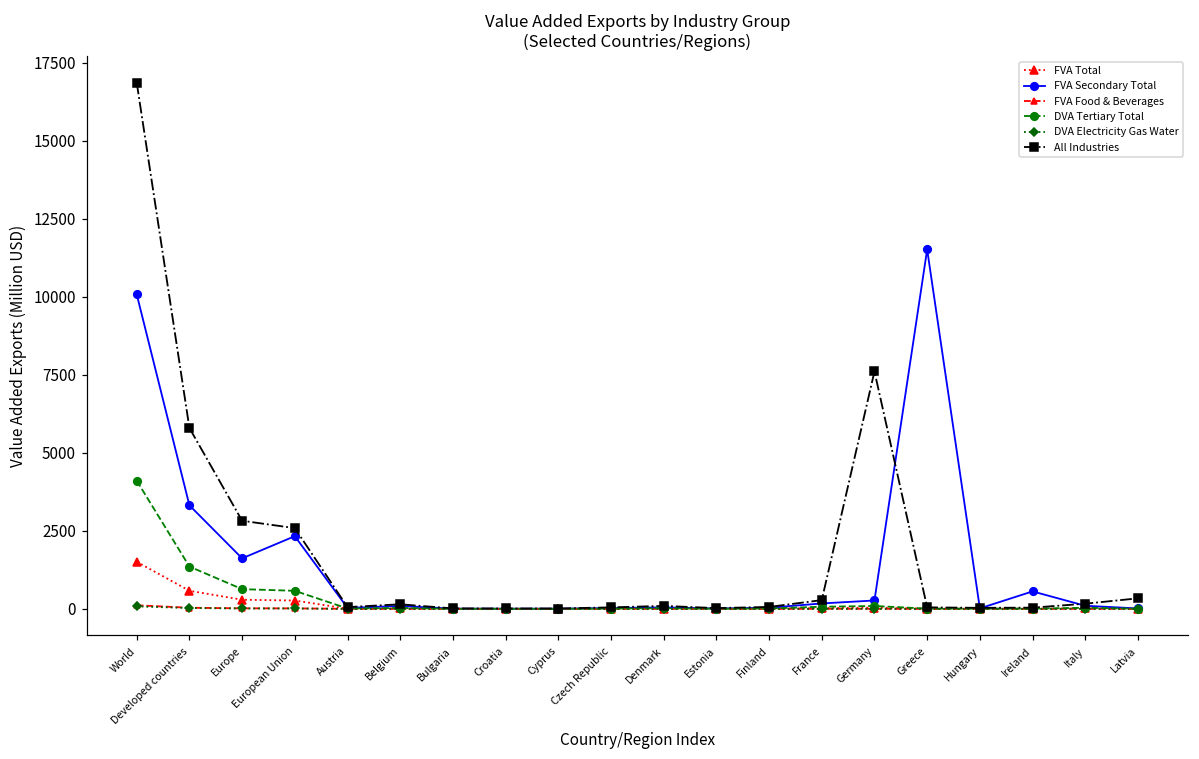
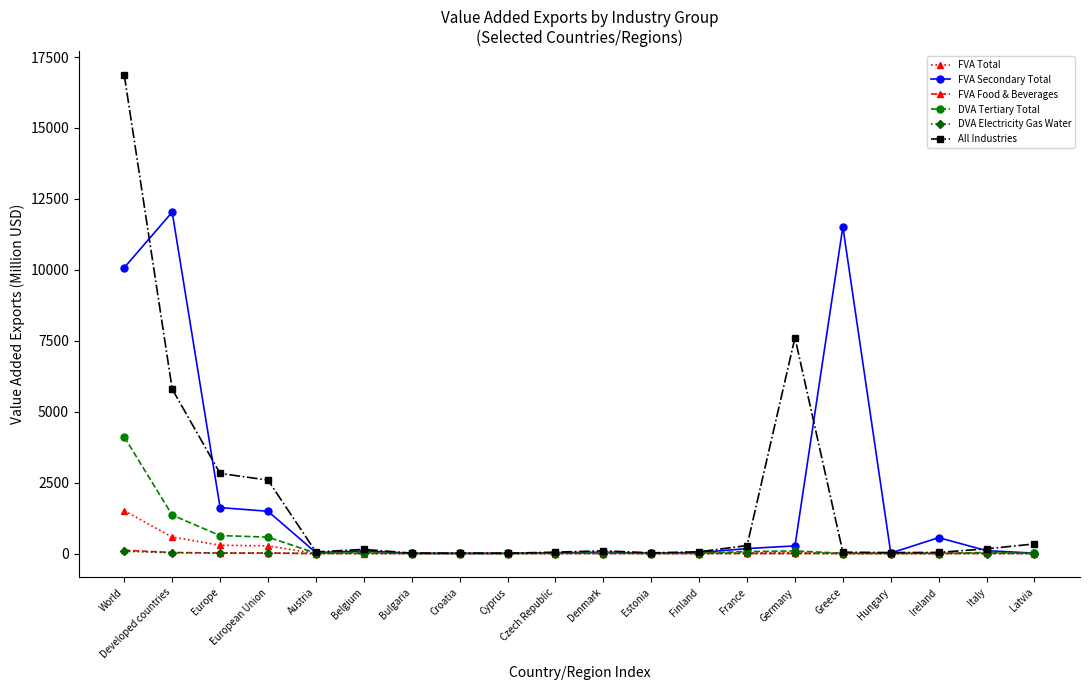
FVA Secondary Total, Developed countries: 3300 -> 12000
FVA Secondary Total, European Union: 2300 -> 1500
